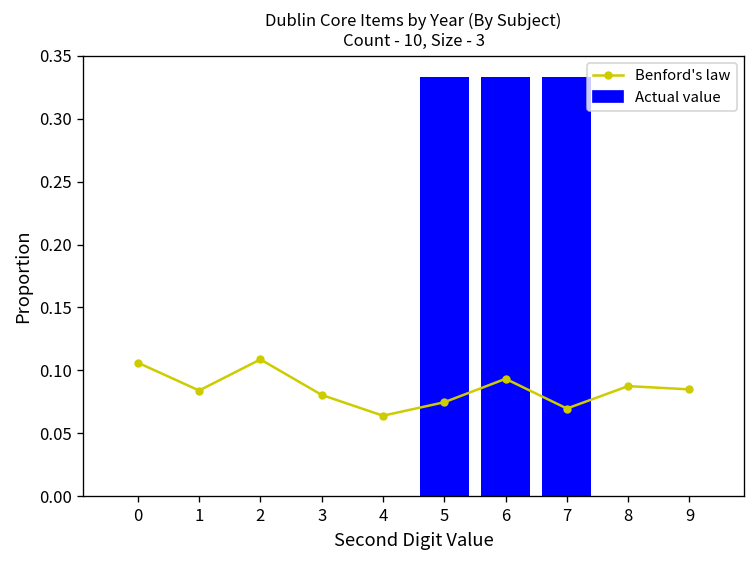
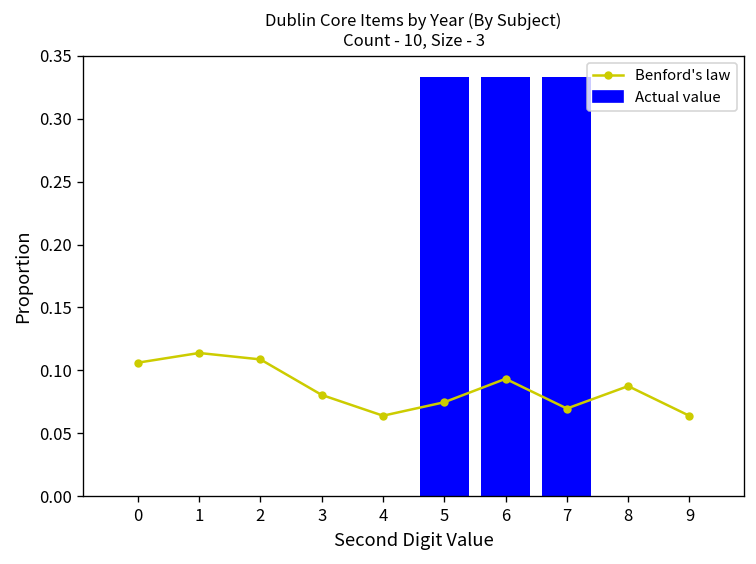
Benford's law, 1: 0.084 -> 0.114
Benford's law, 9: 0.085 -> 0.064
